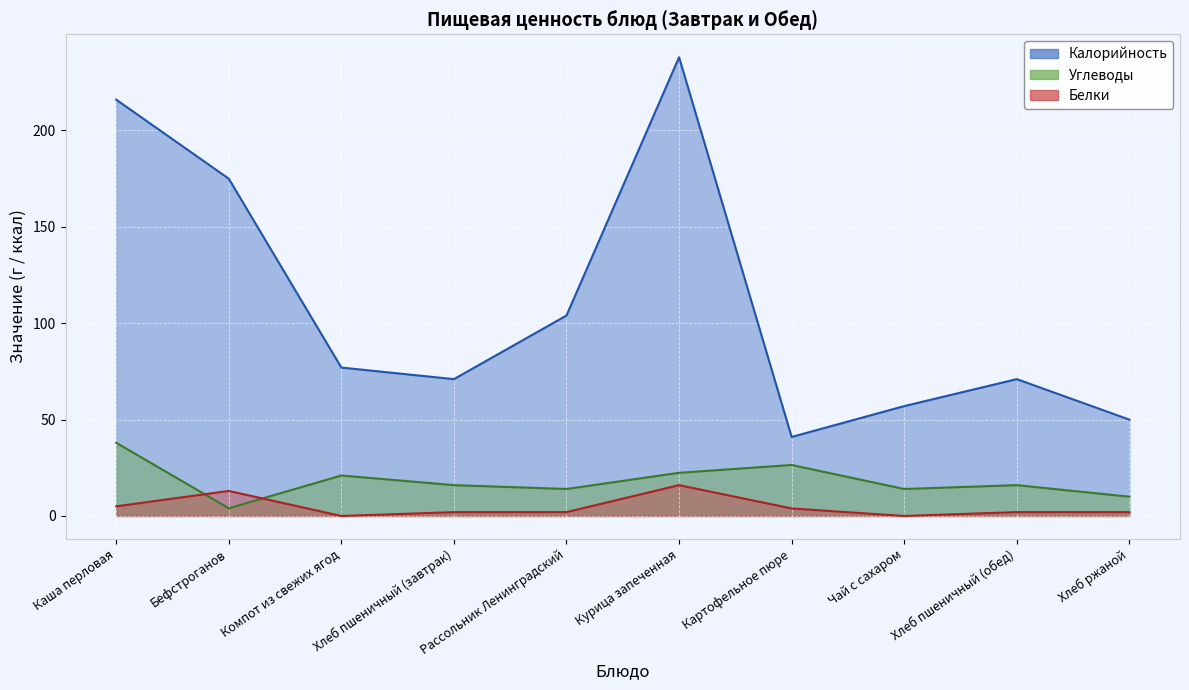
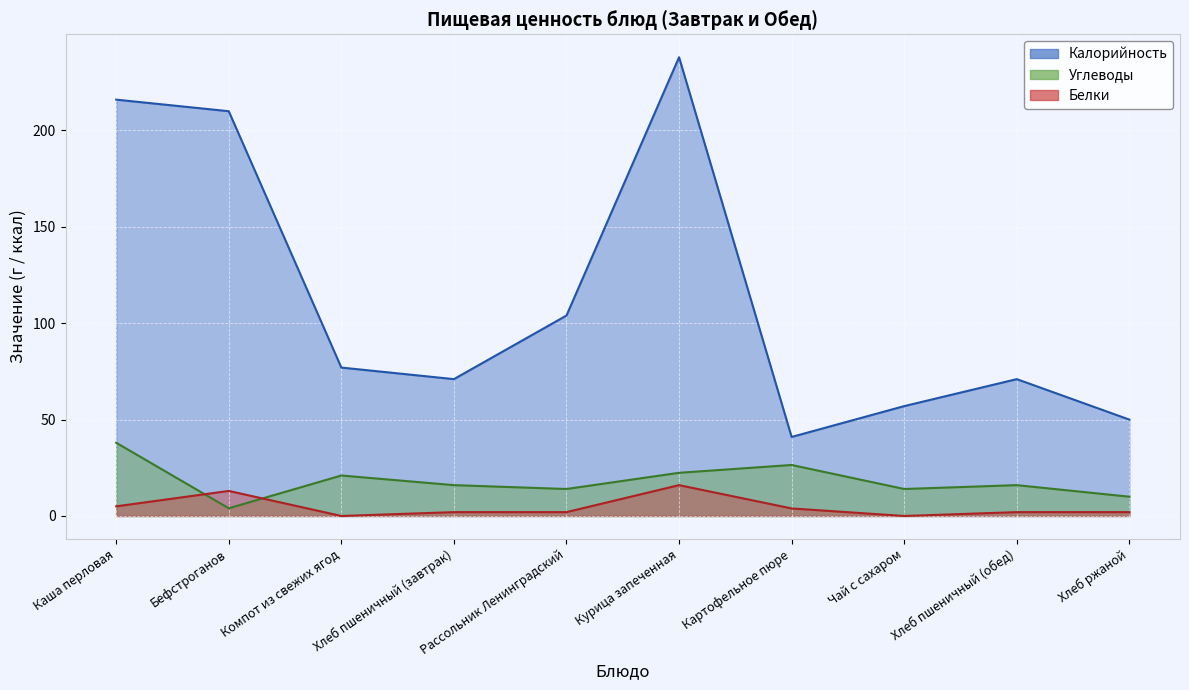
Калорийность, Бефстроганов: 175 -> 210
